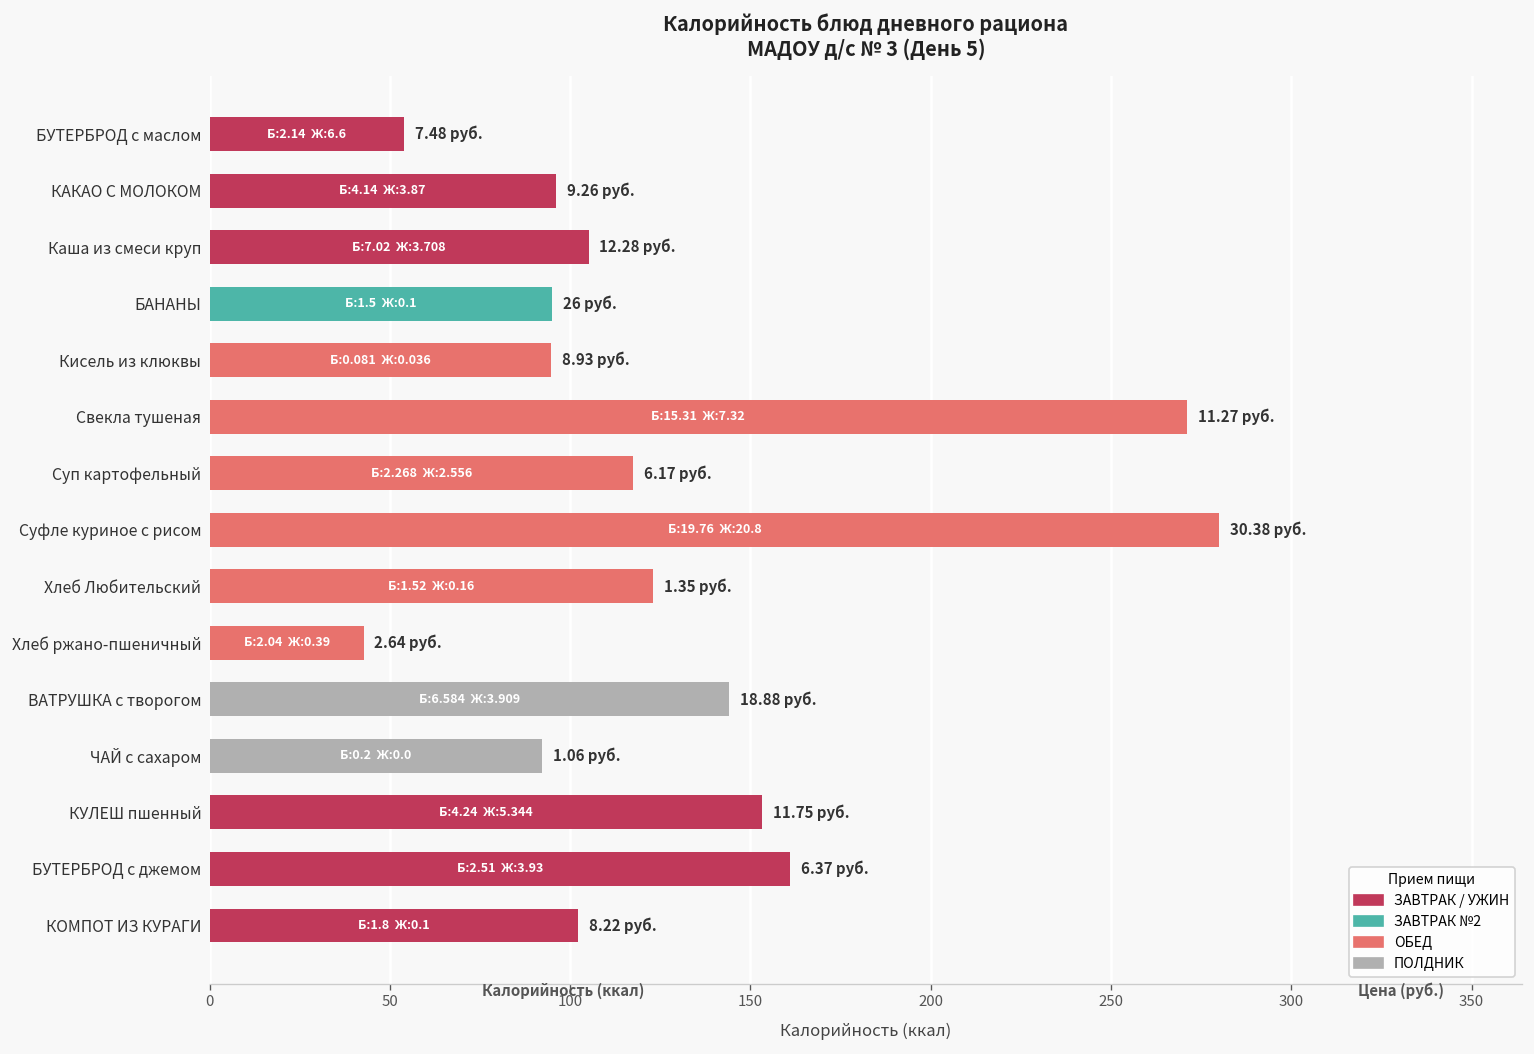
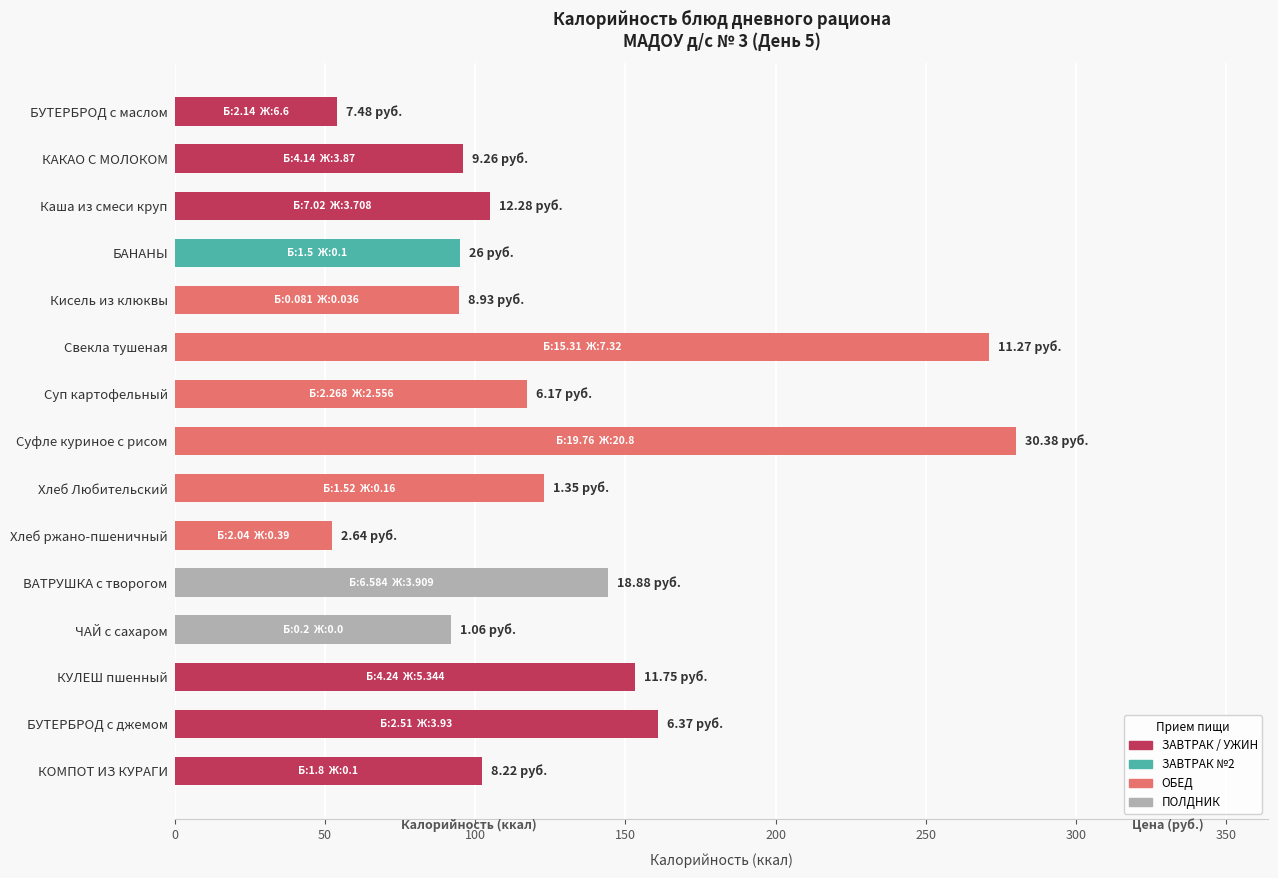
Хлеб ржано-пшеничный: 43 -> 52
